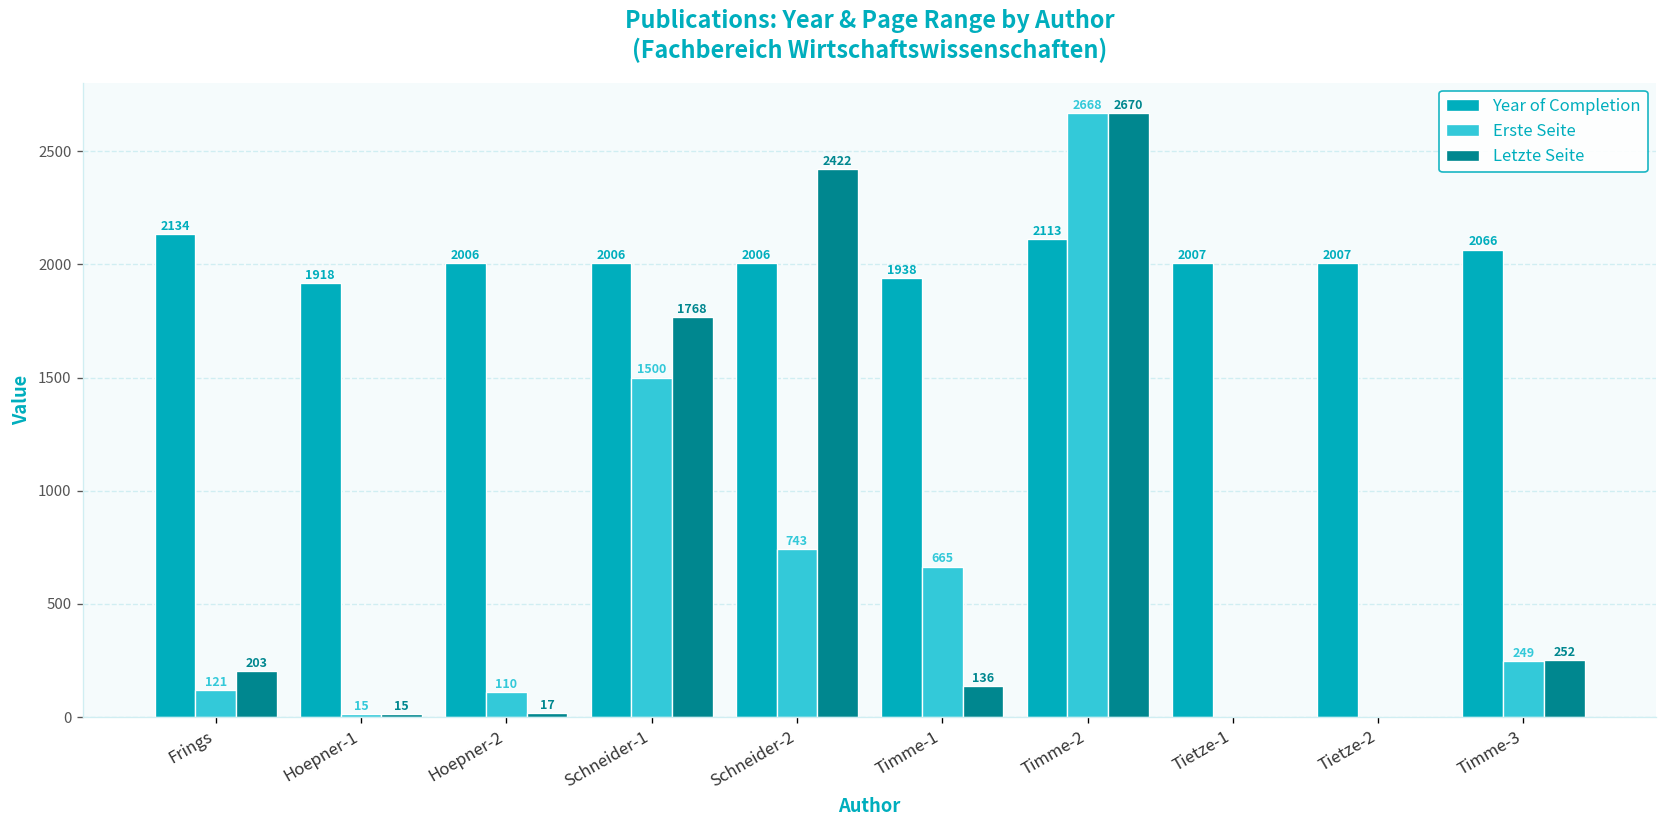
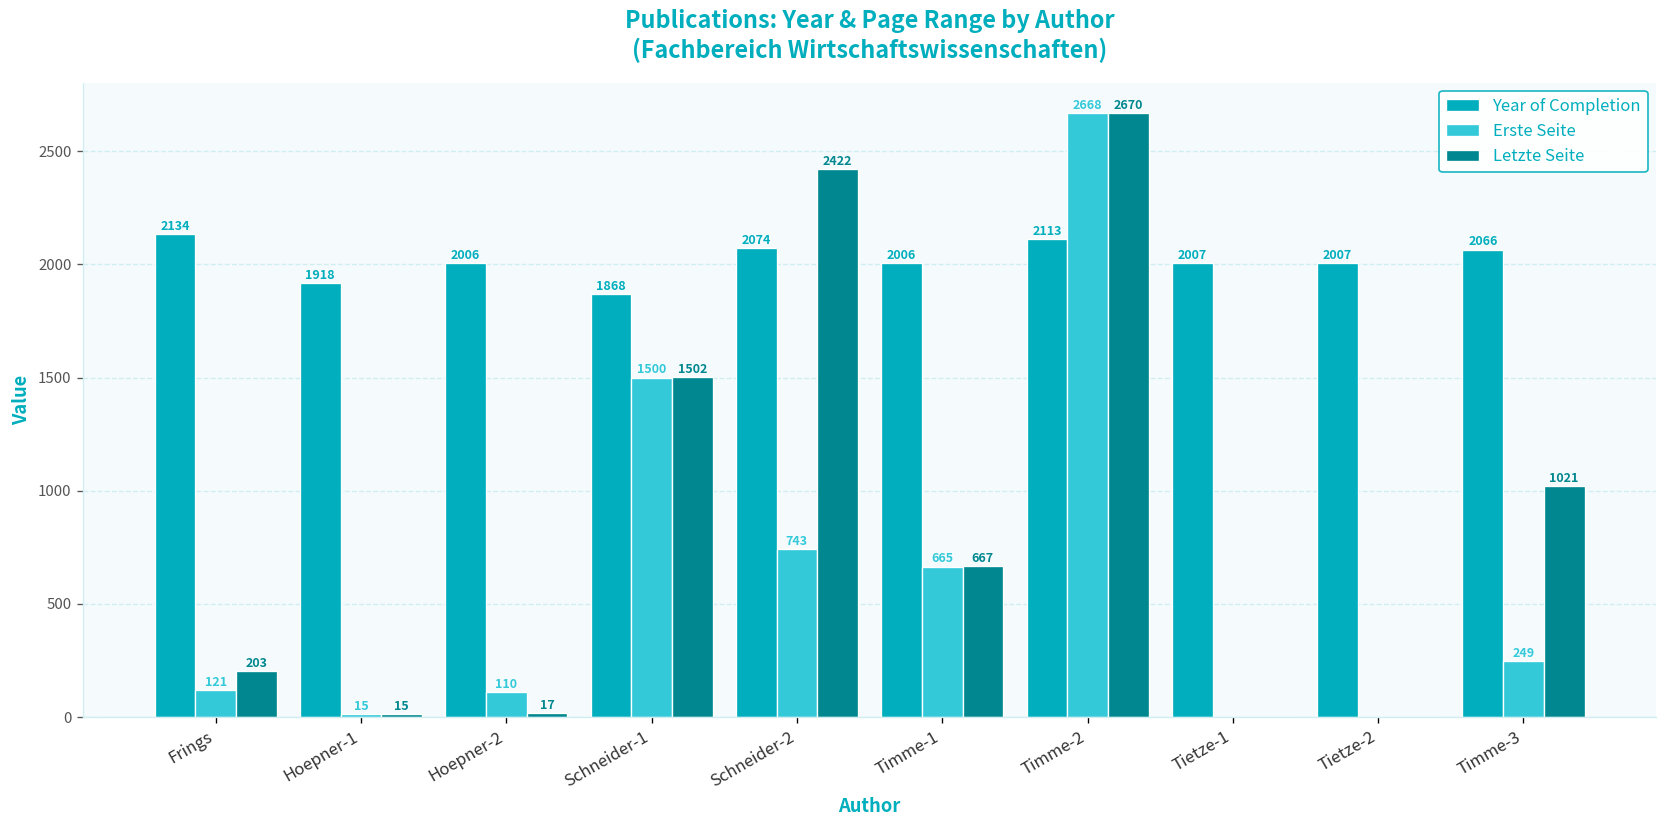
Year of Completion, Schneider-1: 2006 -> 1868
Letzte Seite, Schneider-1: 1768 -> 1502
Year of Completion, Schneider-2: 2006 -> 2074
Year of Completion, Timme-1: 1938 -> 2006
Letzte Seite, Timme-1: 136 -> 667
Letzte Seite, Timme-3: 252 -> 1021
